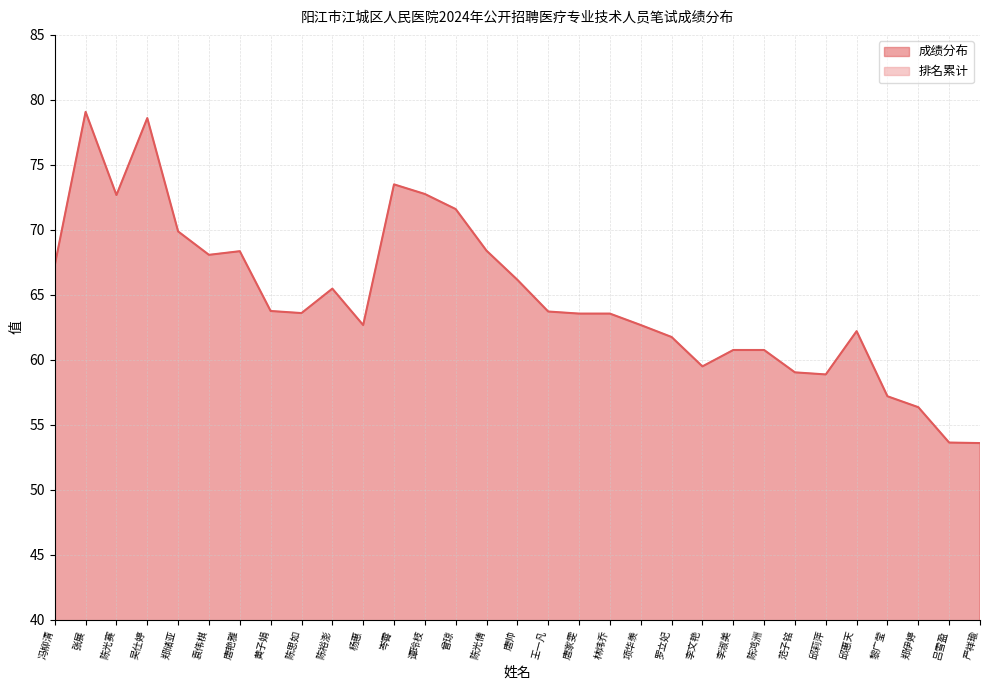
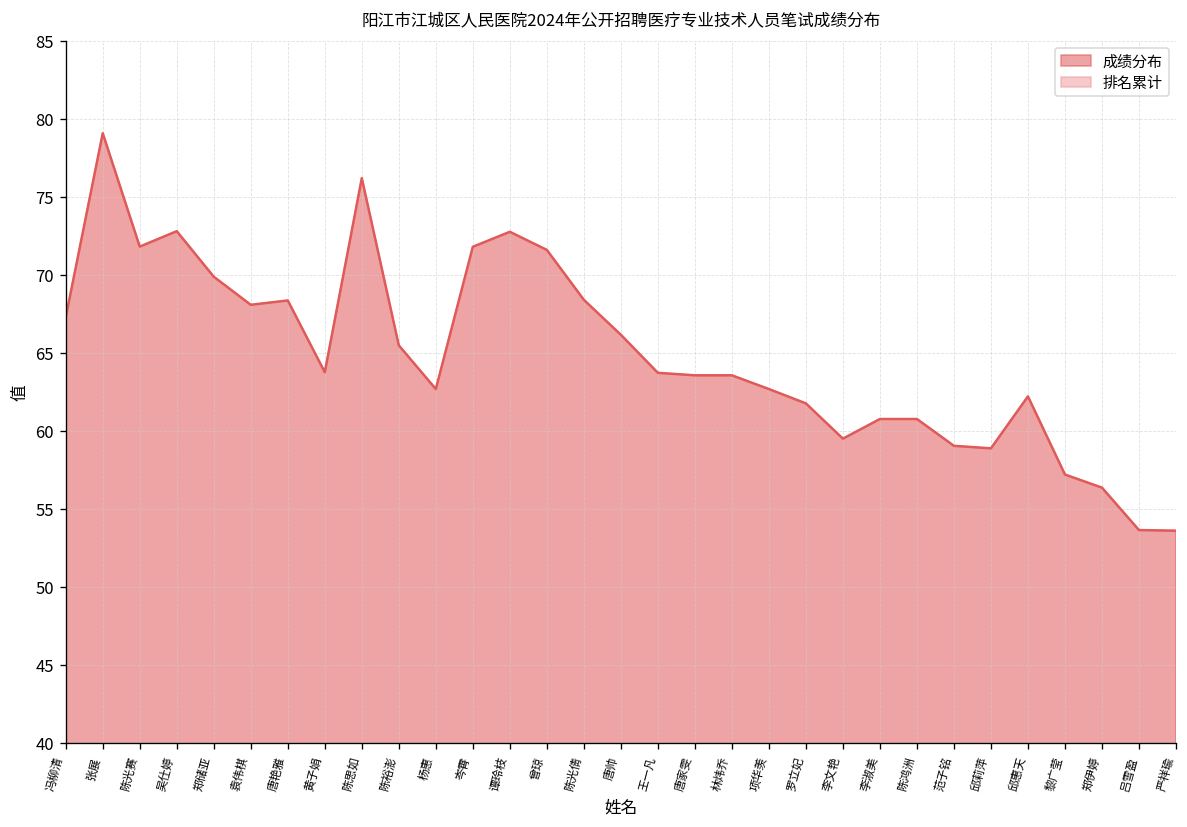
成绩分布, 陈光赛: 72.7 -> 71.8
成绩分布, 吴仕婷: 78.6 -> 72.8
成绩分布, 陈思如: 63.6 -> 76.2
成绩分布, 岑霄: 73.5 -> 71.8
